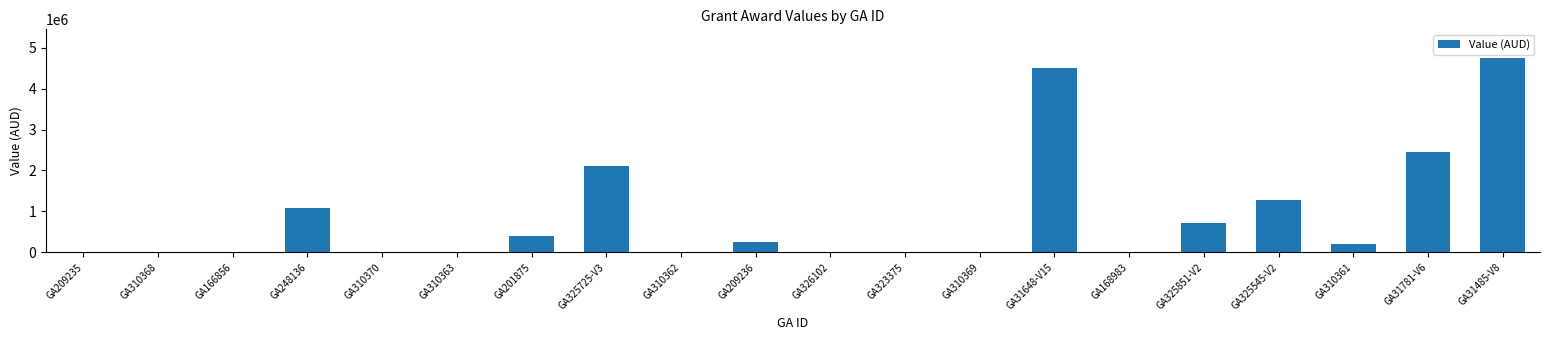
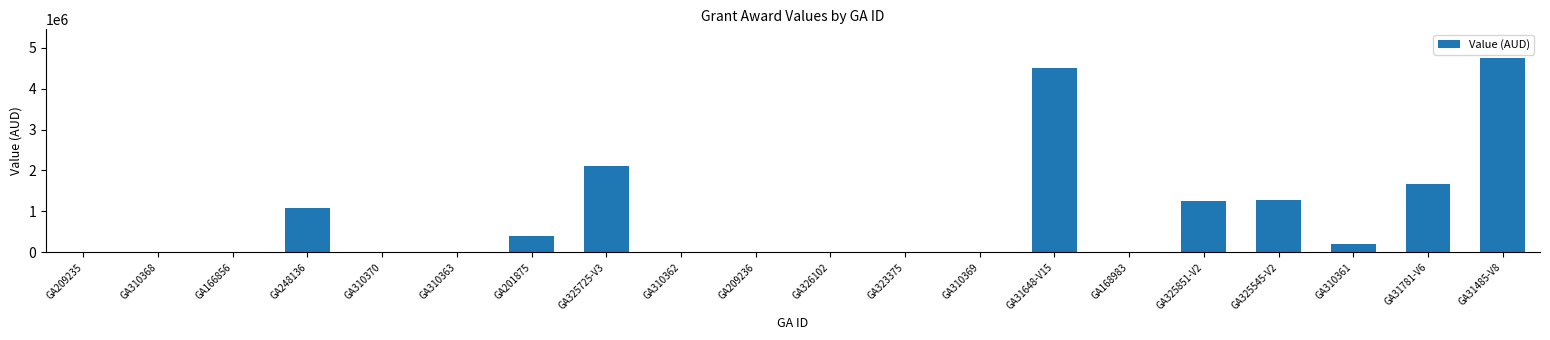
GA209236: 200000 -> 0
GA325851-V2: 700000 -> 1300000
GA31781-V6: 2500000 -> 1700000
